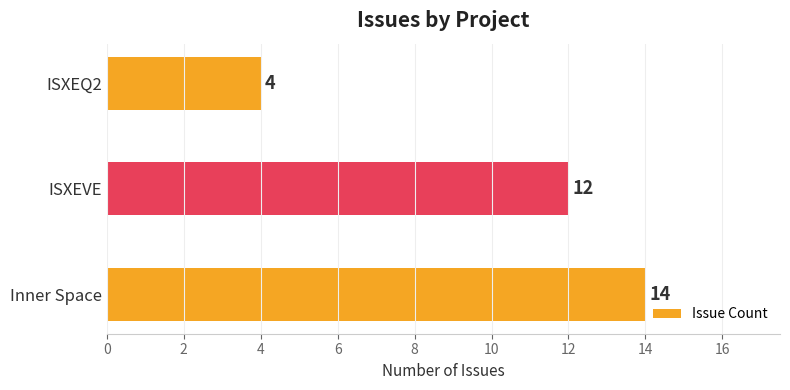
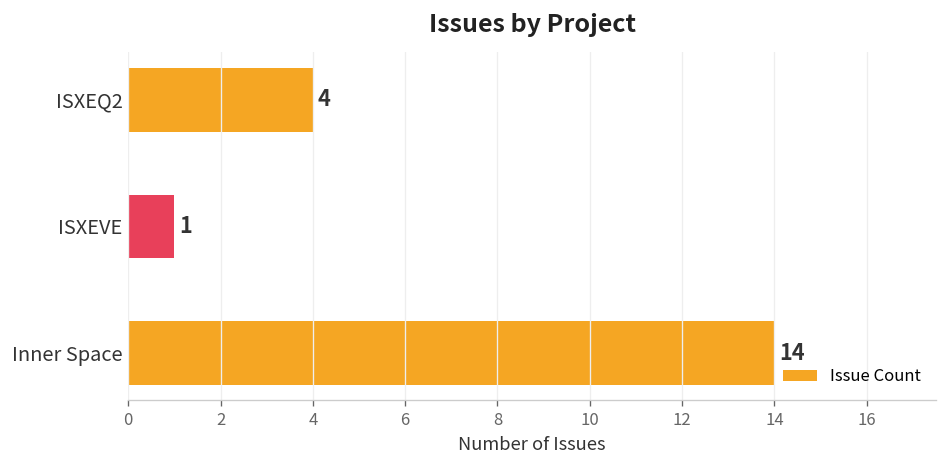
ISXEVE: 12 -> 1
